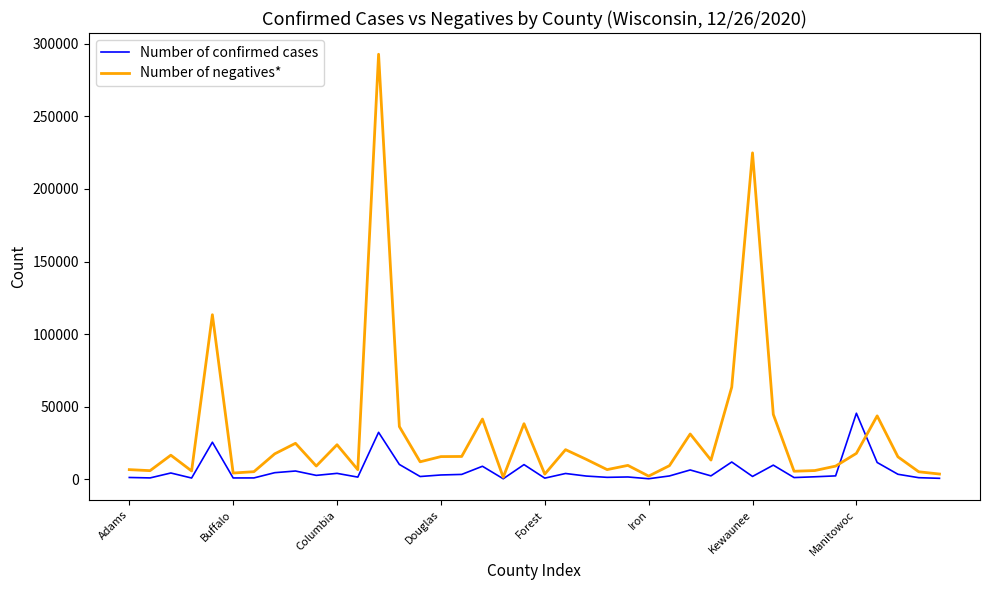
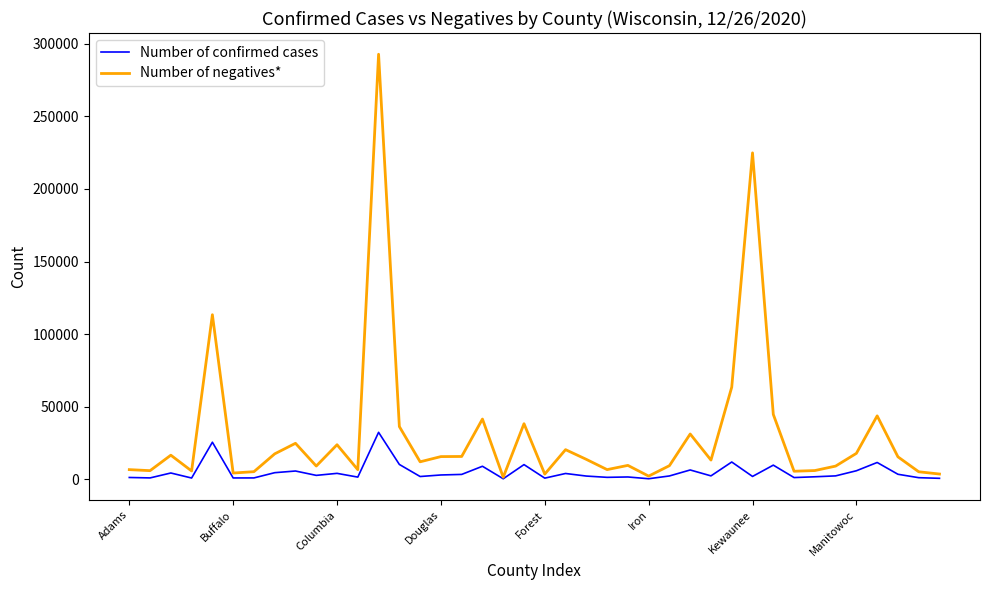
Number of confirmed cases, Manitowoc: 46000 -> 6000
